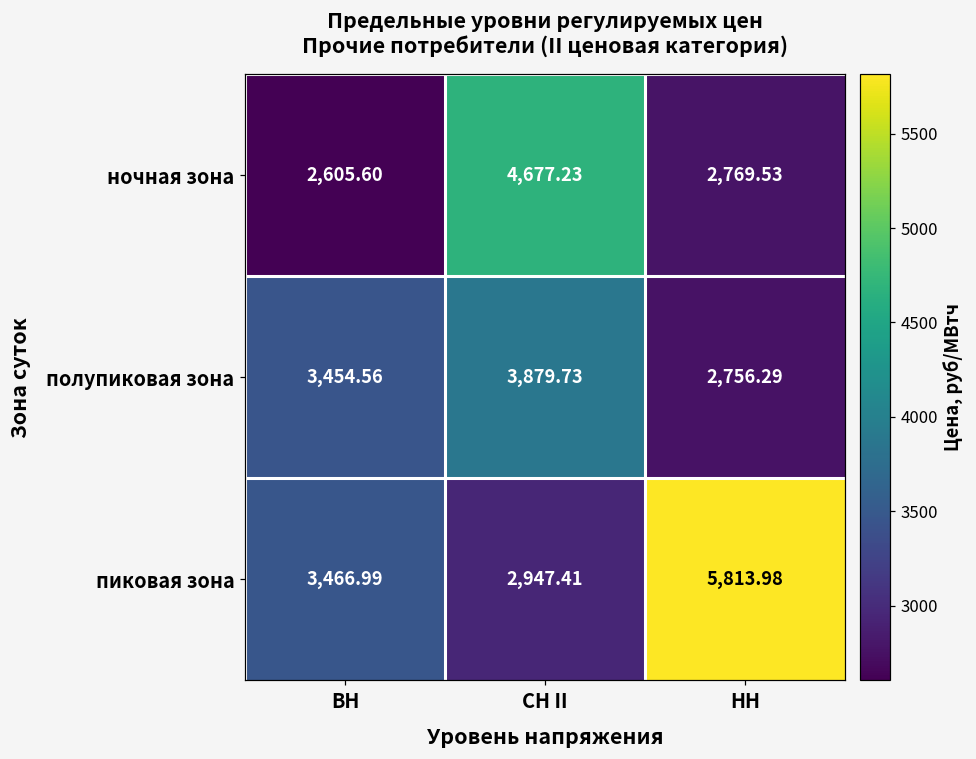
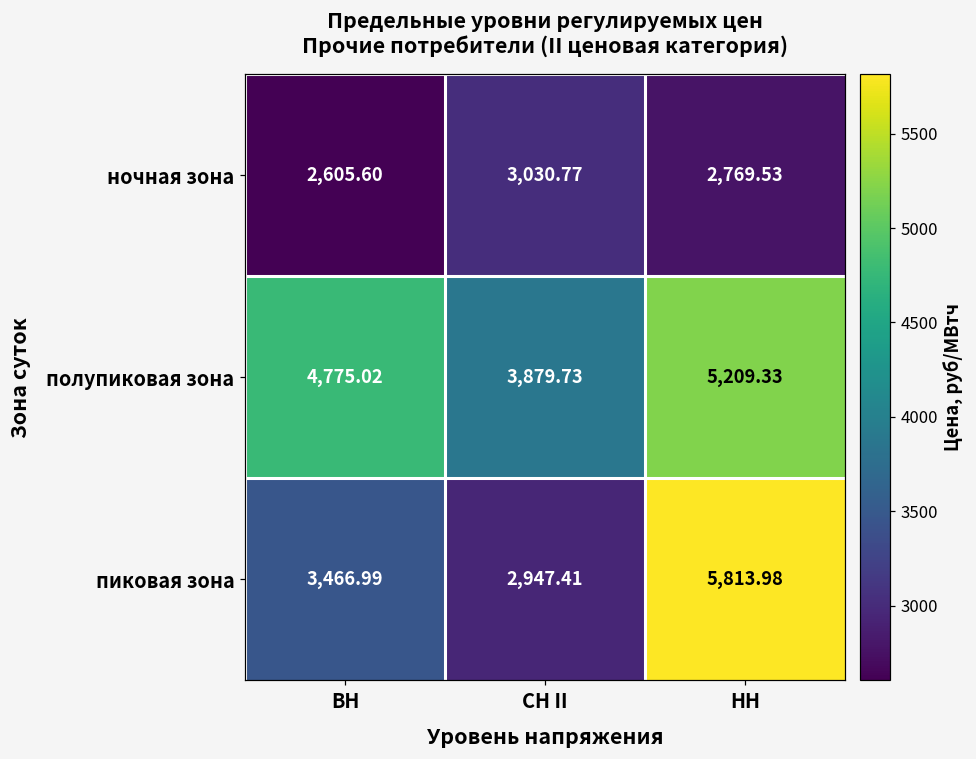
ночная зона, СН II: 4,677.23 -> 3,030.77
полупиковая зона, ВН: 3,454.56 -> 4,775.02
полупиковая зона, НН: 2,756.29 -> 5,209.33
